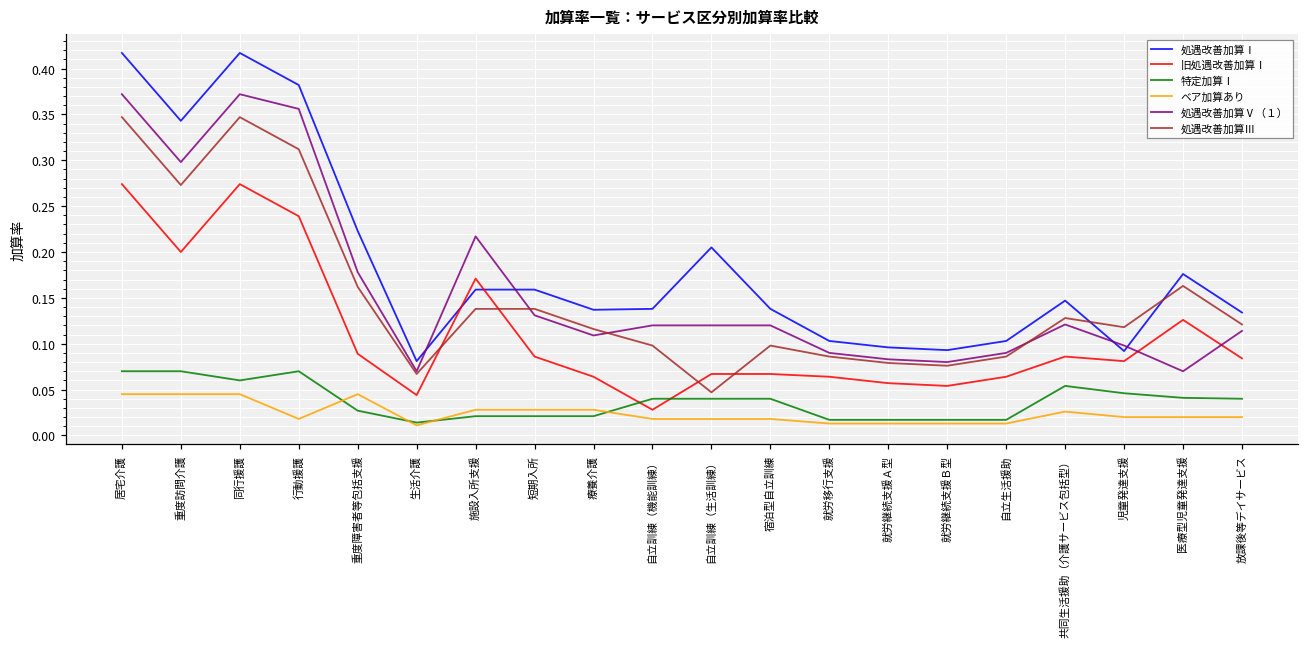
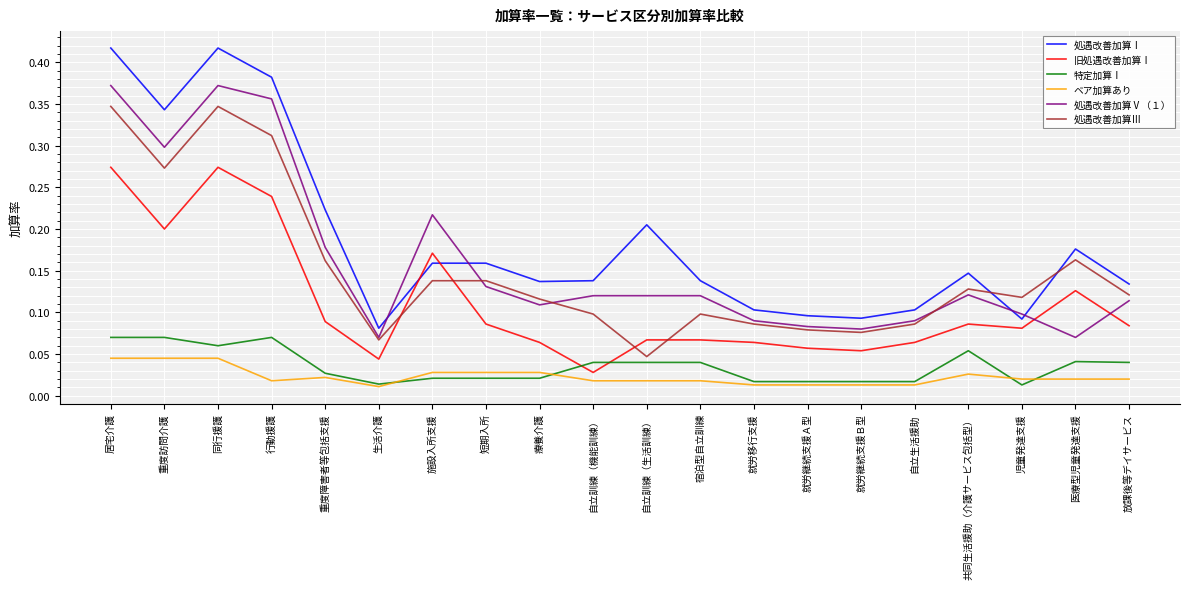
ベア加算あり, 重度障害者等包括支援: 0.05 -> 0.02
特定加算Ⅰ, 児童発達支援: 0.05 -> 0.01
